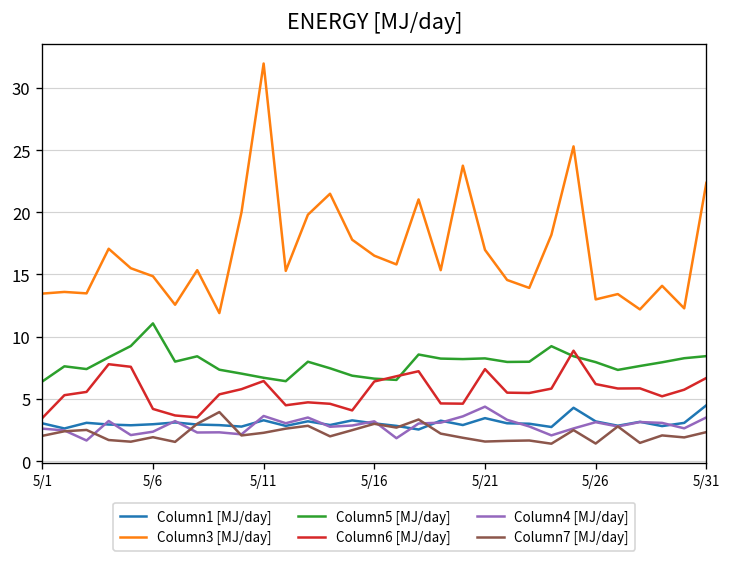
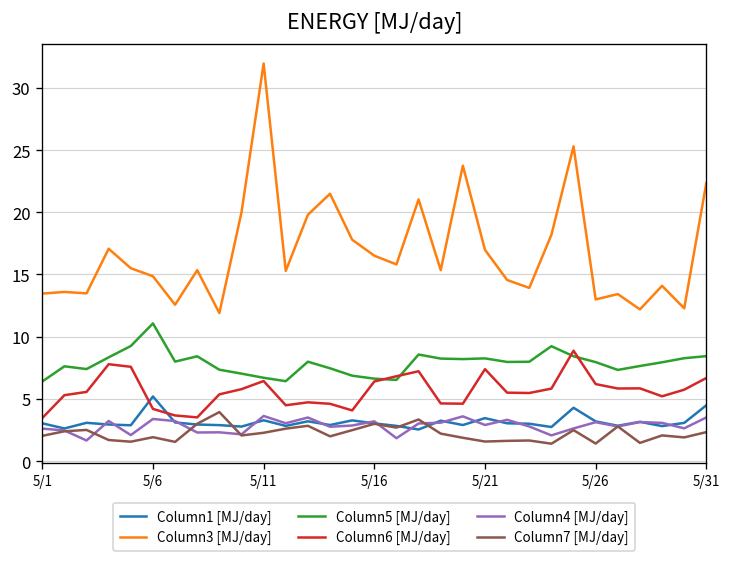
Column1 [MJ/day], 5/6: 3.0 -> 5.2
Column4 [MJ/day], 5/6: 2.4 -> 3.4
Column4 [MJ/day], 5/21: 4.4 -> 2.9
